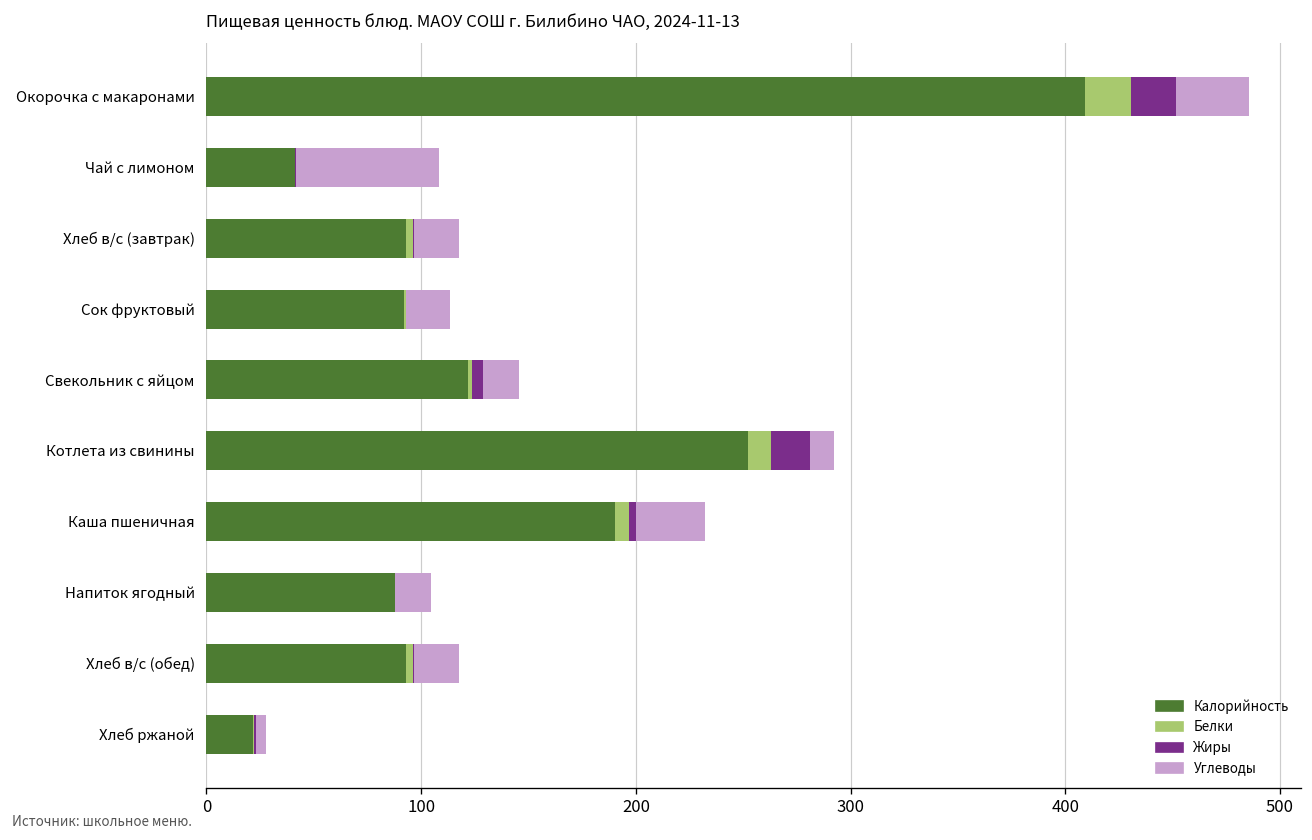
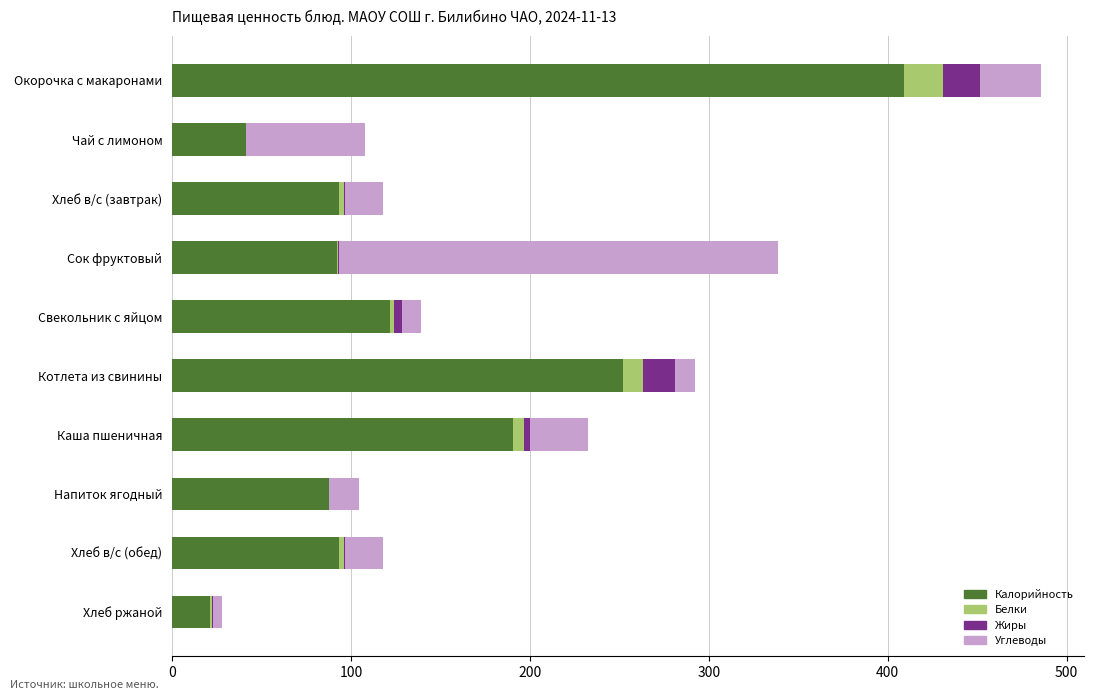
Углеводы, Сок фруктовый: 20 -> 245
Углеводы, Свекольник с яйцом: 17 -> 10
